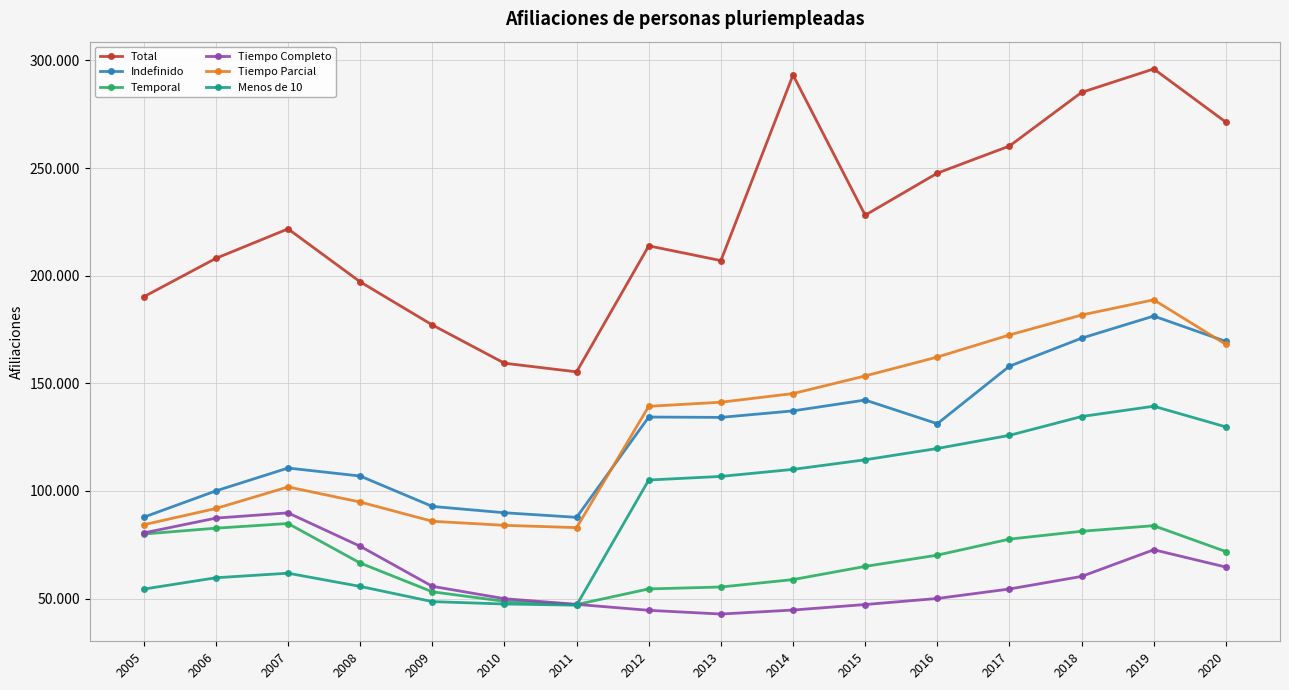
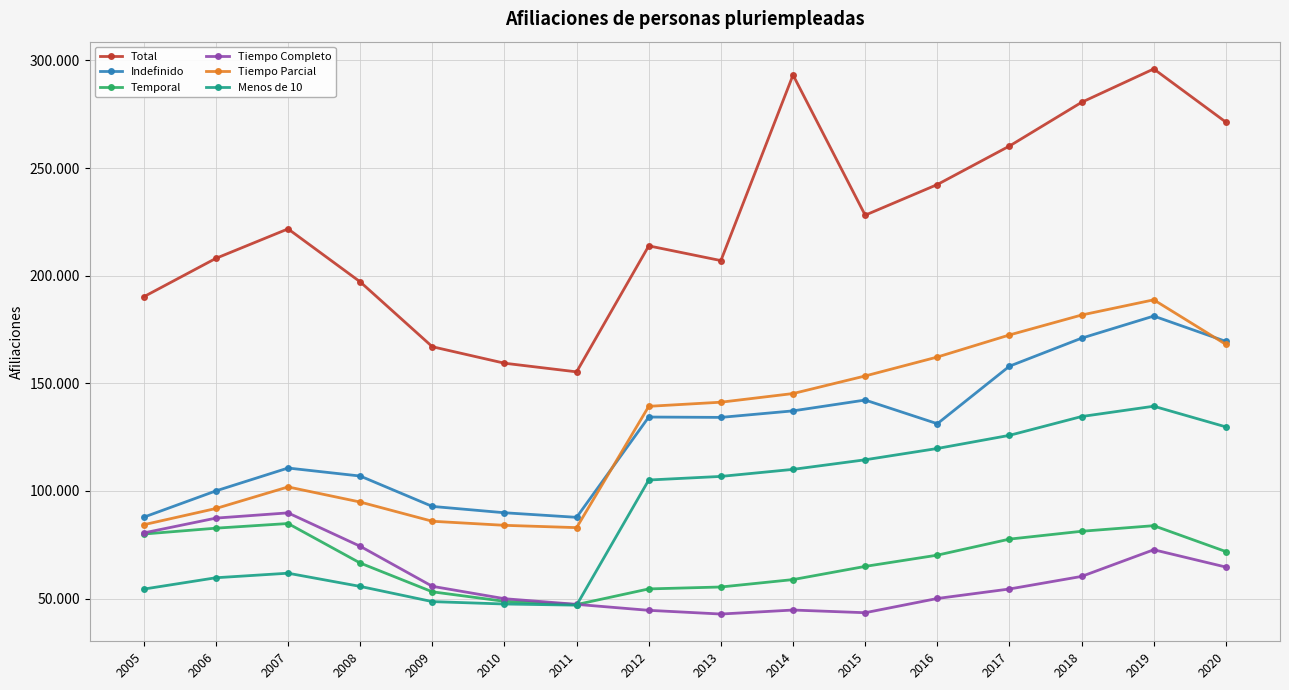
Total, 2009: 177 -> 167
Tiempo Completo, 2015: 47 -> 43
Total, 2016: 248 -> 242
Total, 2018: 285 -> 281
